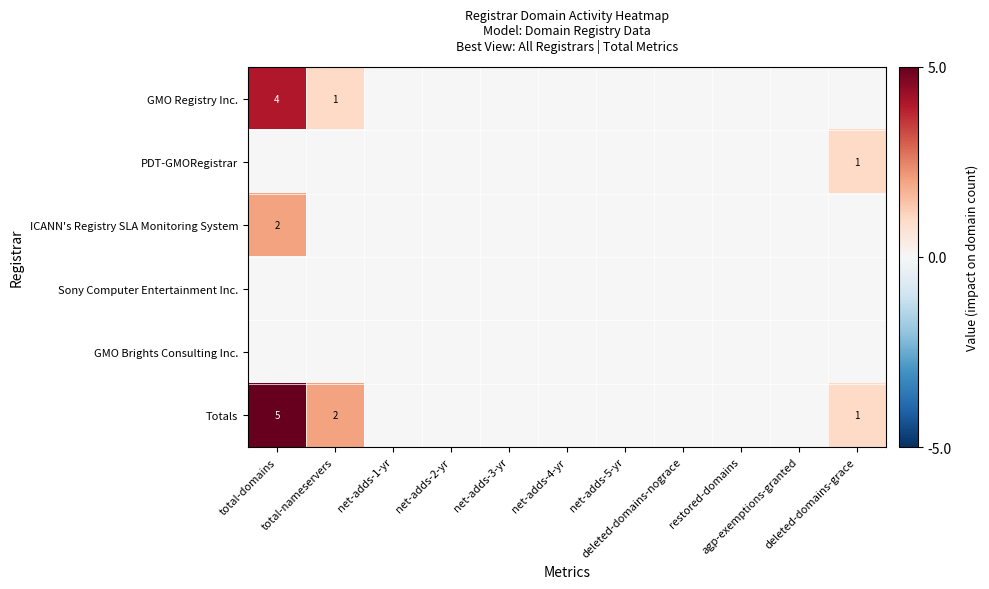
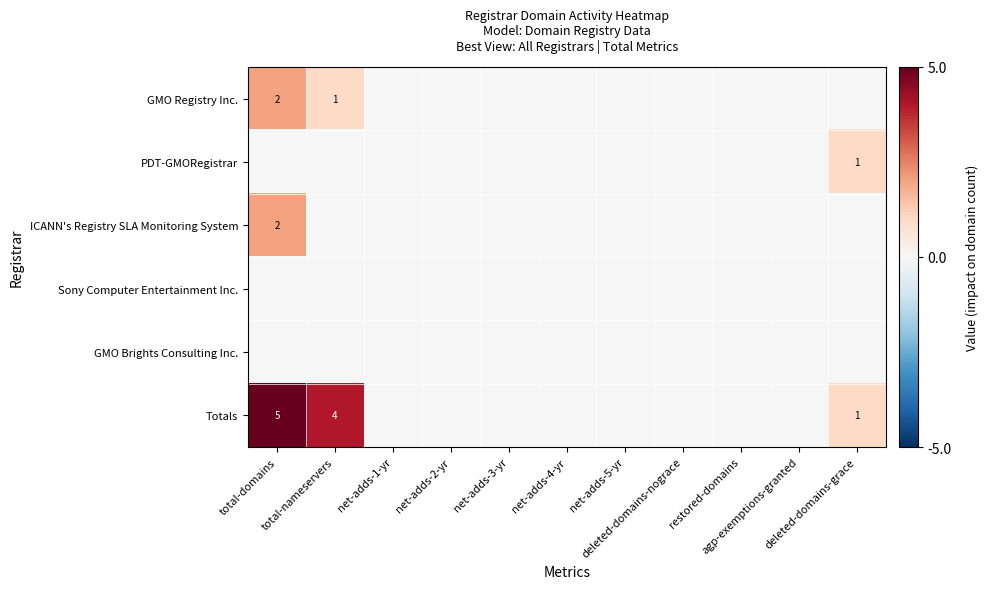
GMO Registry Inc., total-domains: 4 -> 2
Totals, total-nameservers: 2 -> 4
